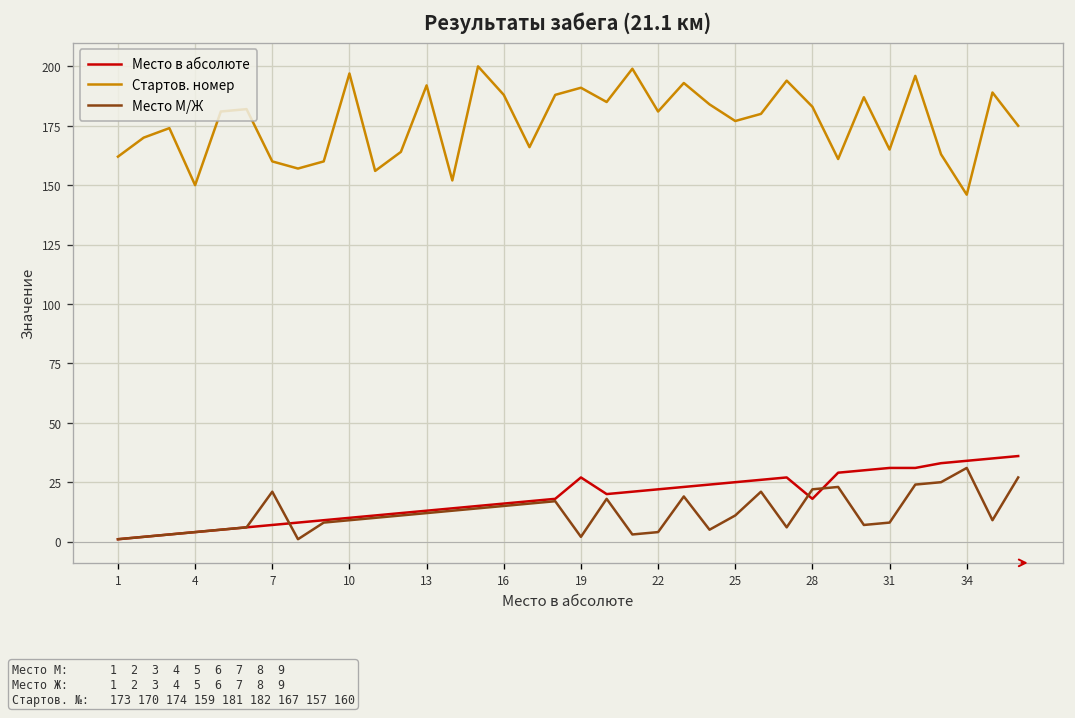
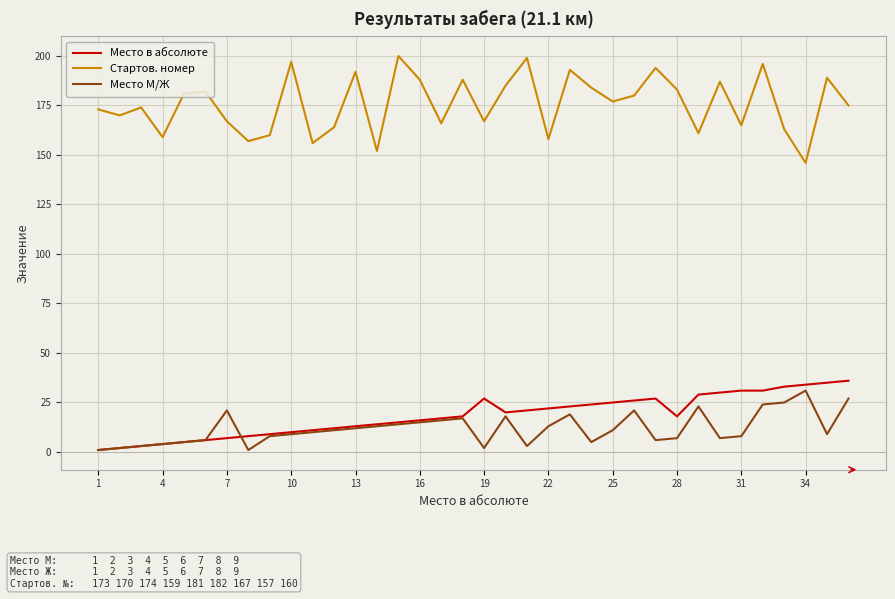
Стартов. номер, 1: 162 -> 173
Стартов. номер, 4: 150 -> 159
Стартов. номер, 7: 160 -> 167
Стартов. номер, 19: 191 -> 167
Стартов. номер, 22: 181 -> 158
Место М/Ж, 22: 4 -> 13
Место М/Ж, 28: 22 -> 7
